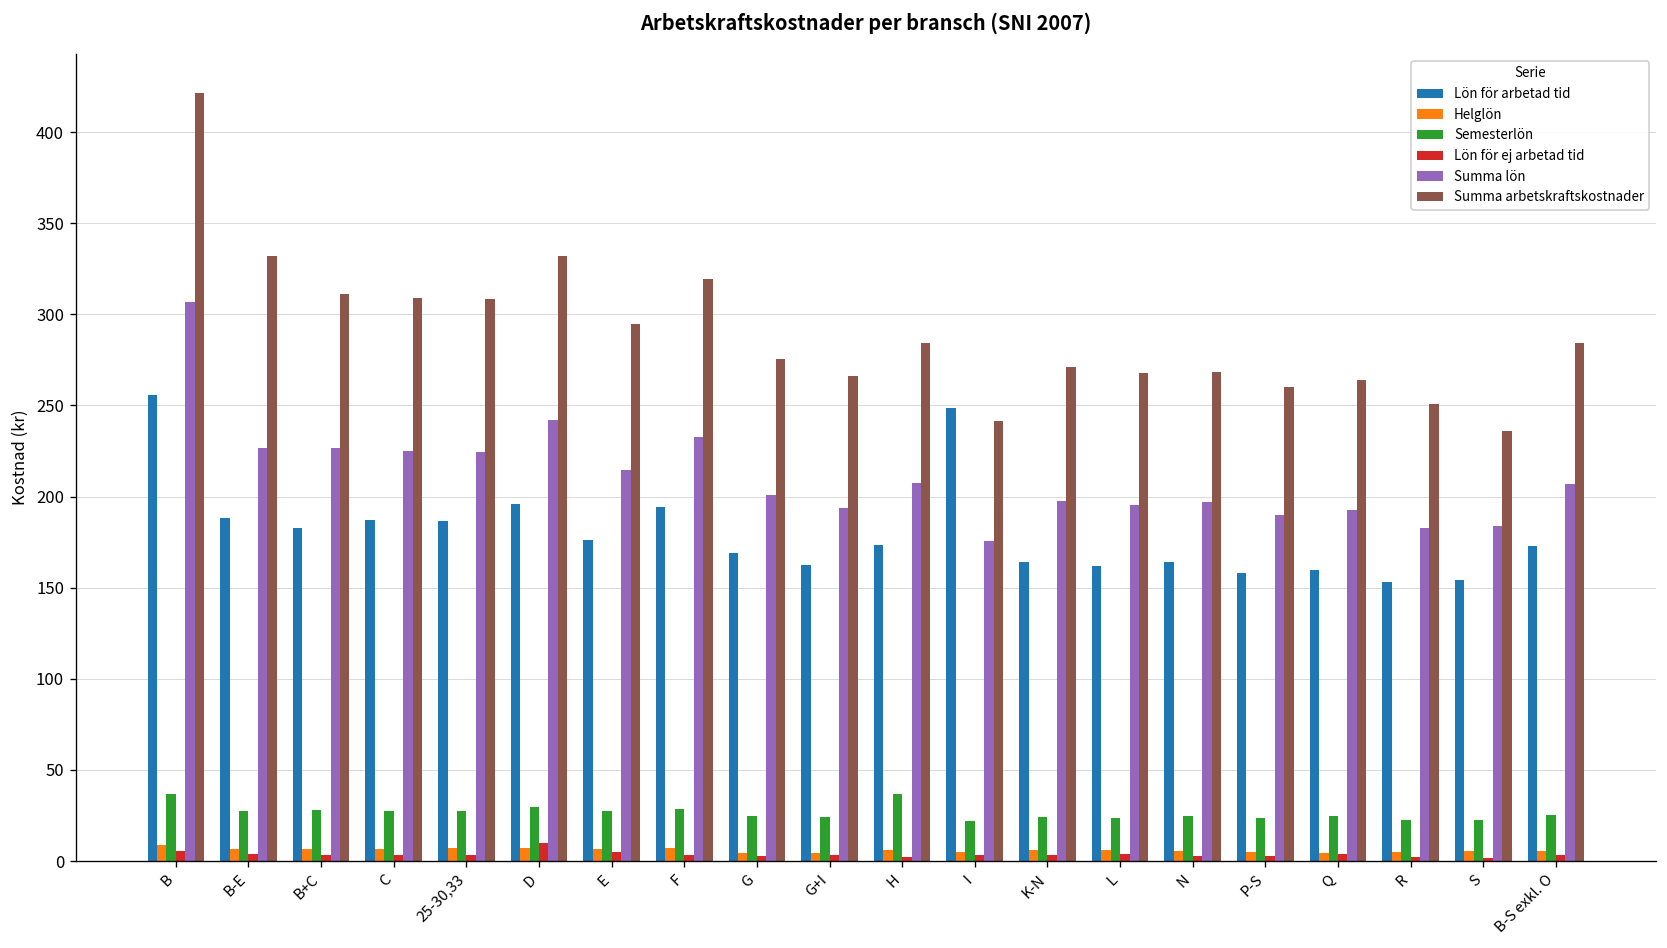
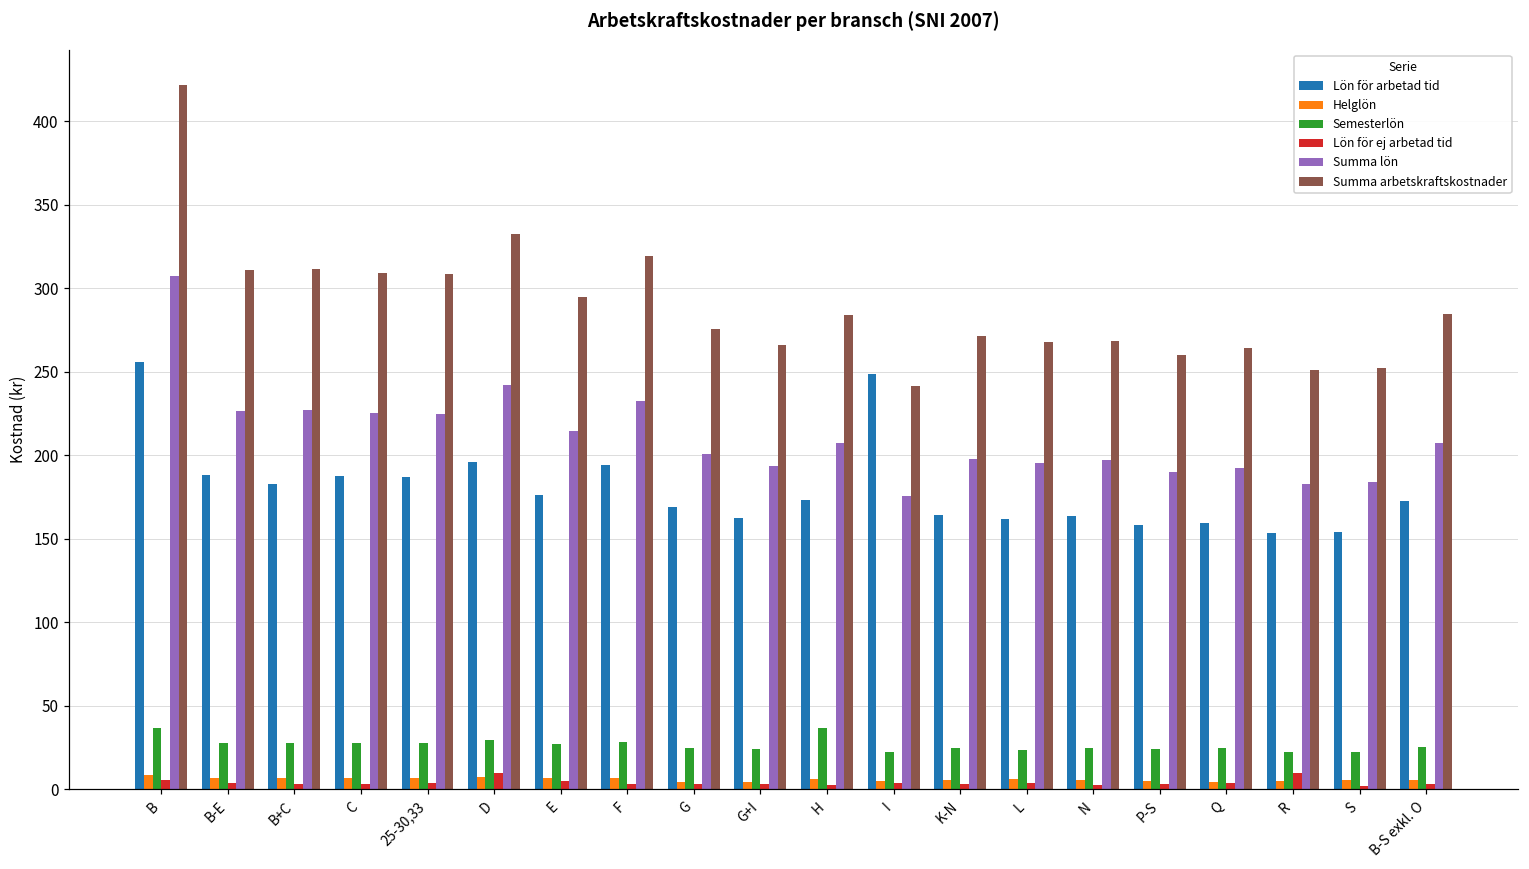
Summa arbetskraftskostnader, B-E: 332 -> 311
Lön för ej arbetad tid, R: 2 -> 10
Summa arbetskraftskostnader, S: 236 -> 252
